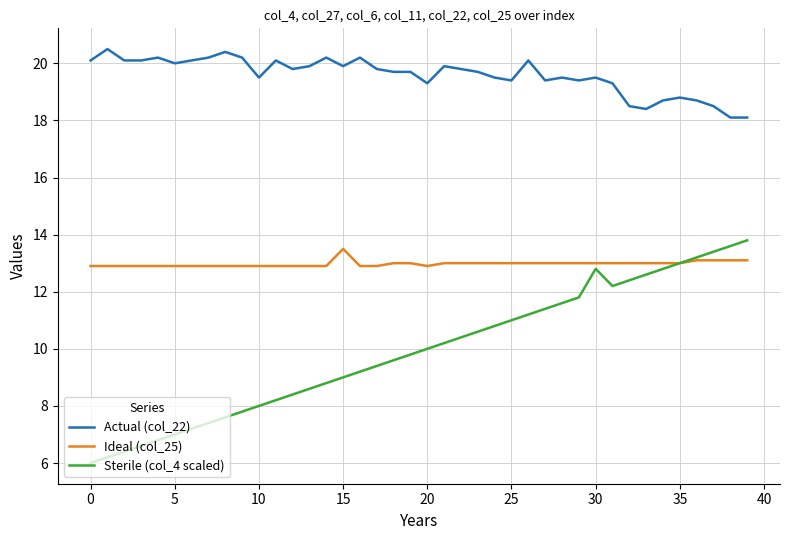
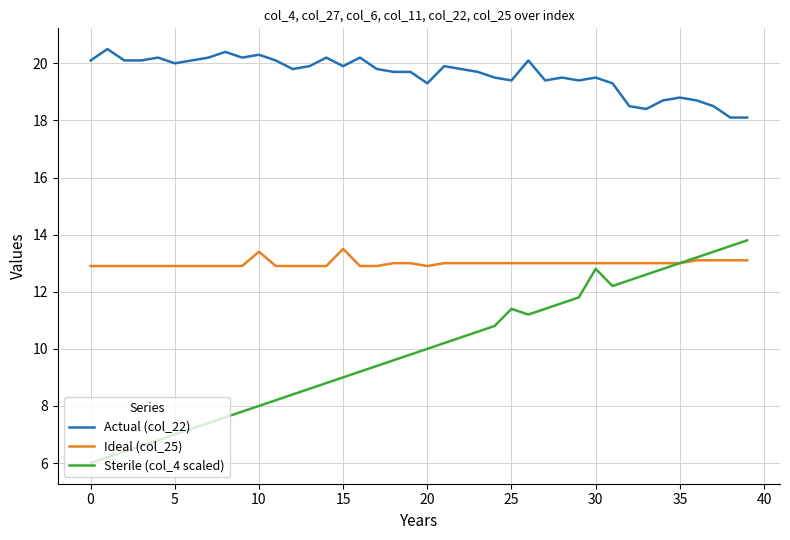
Actual (col_22), 10: 19.5 -> 20.3
Ideal (col_25), 10: 12.9 -> 13.4
Sterile (col_4 scaled), 25: 11.0 -> 11.4
